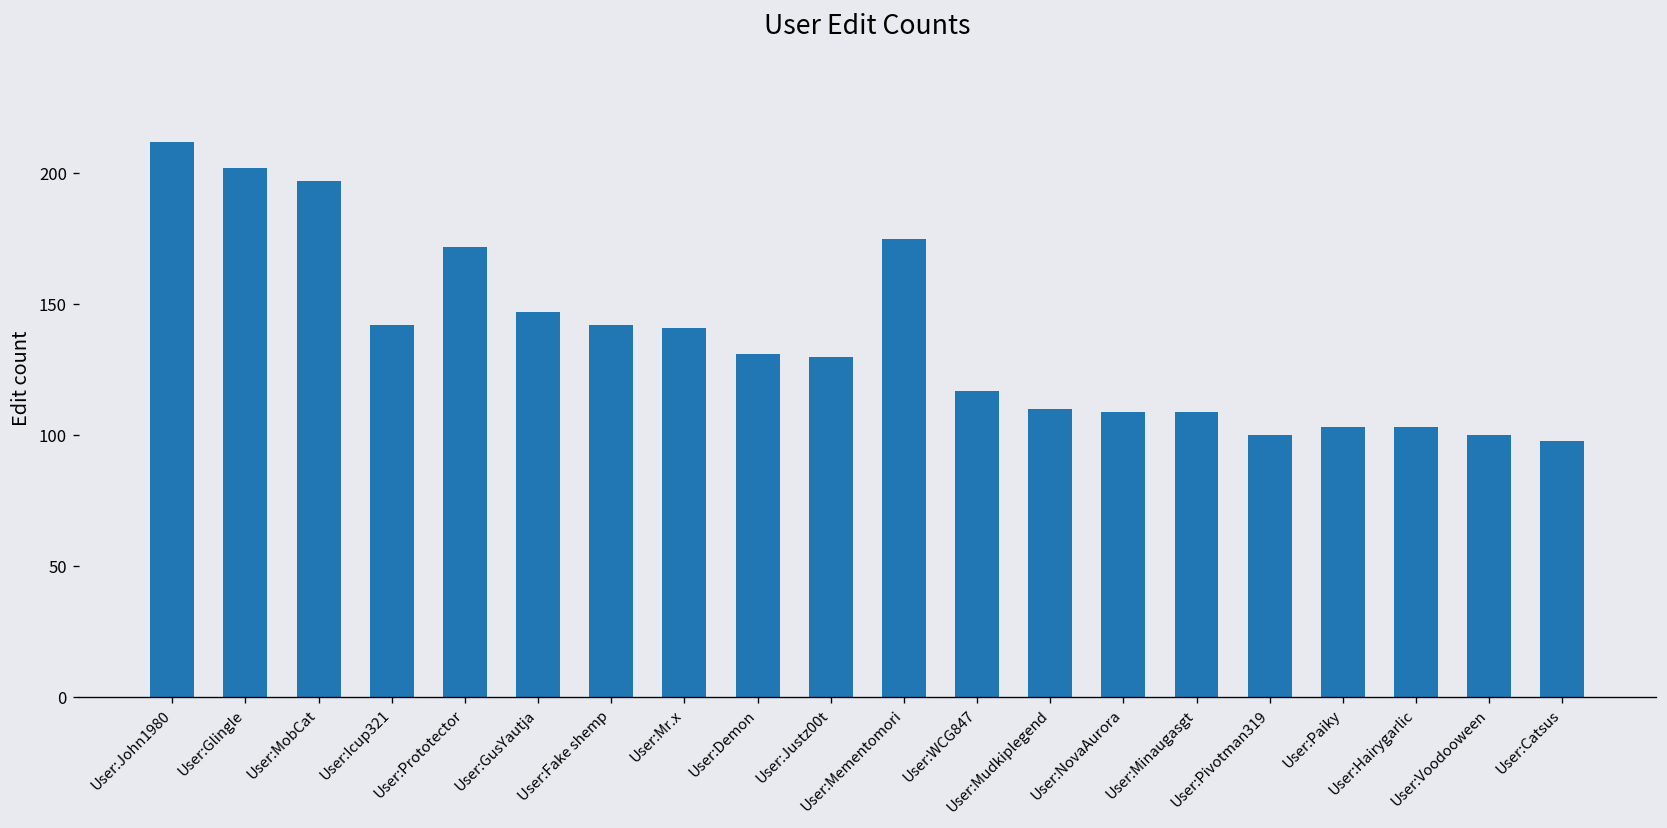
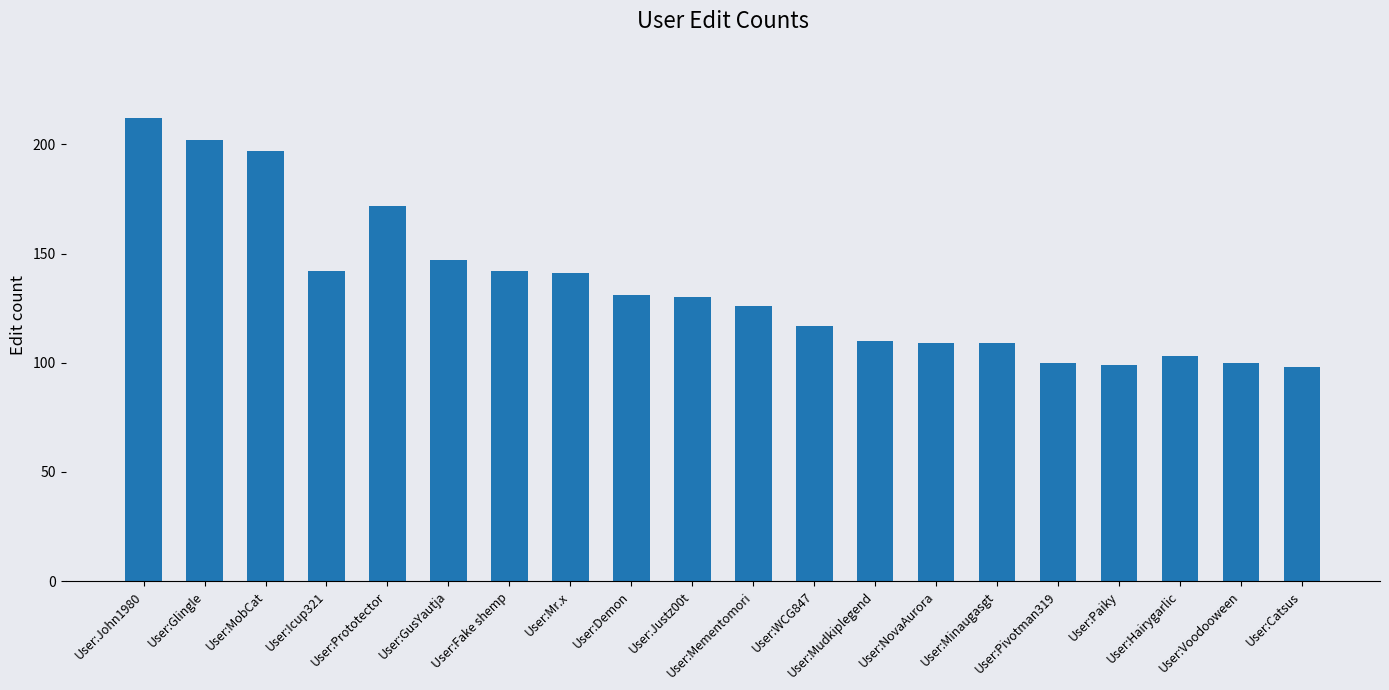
User:Mementomori: 175 -> 126
User:Paiky: 103 -> 99
